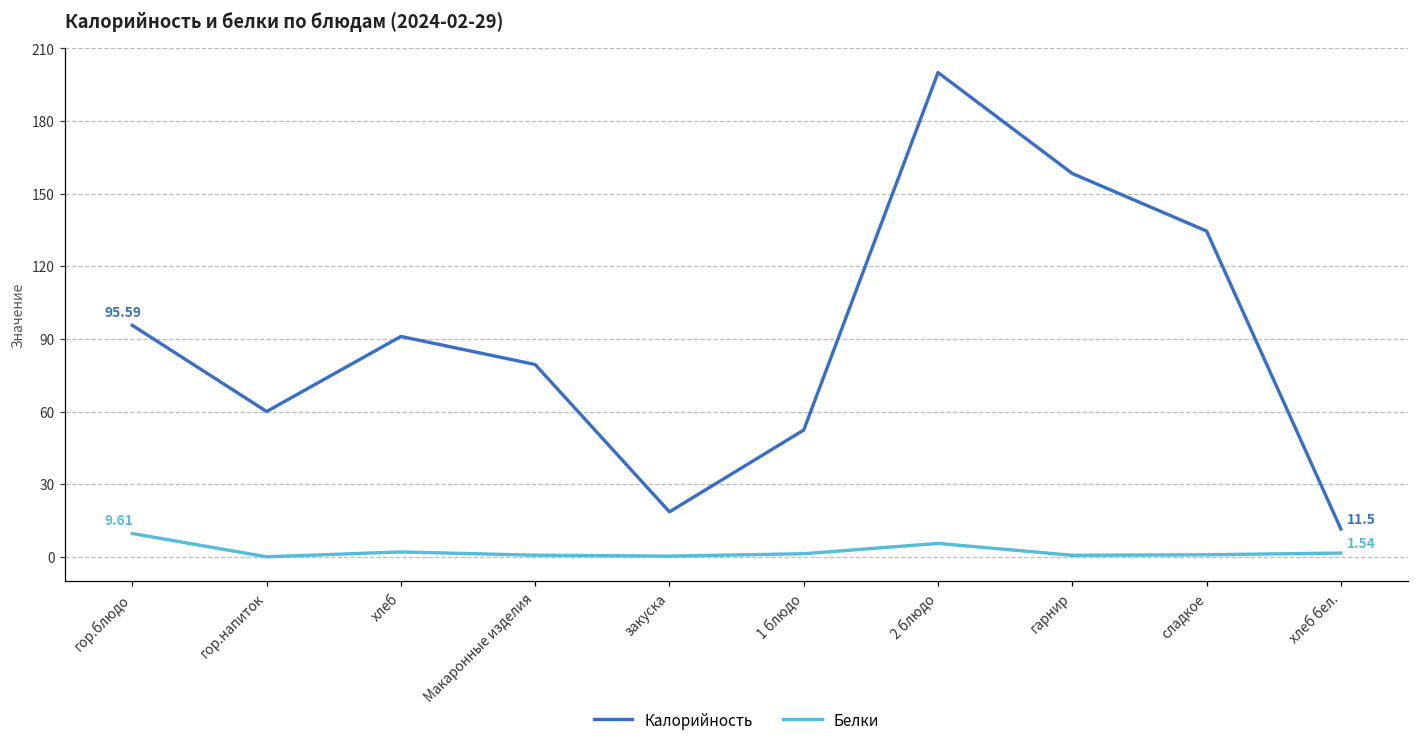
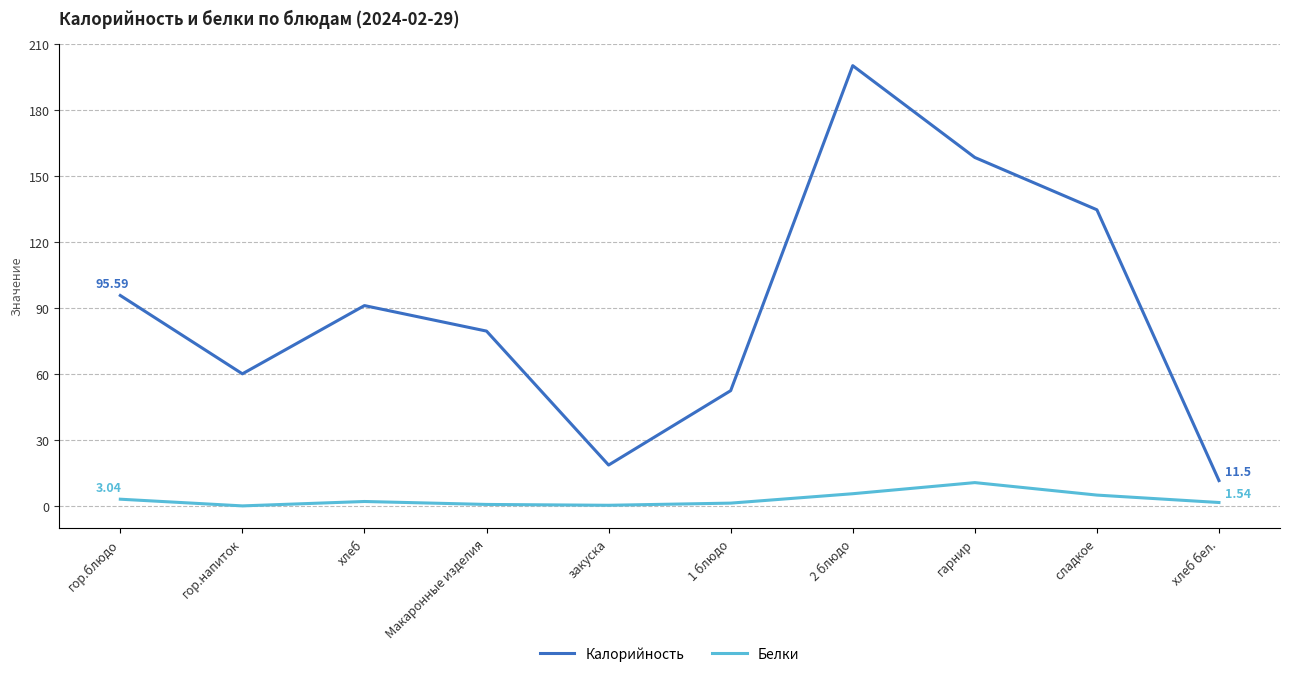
Белки, гор.блюдо: 9.61 -> 3.04
Белки, гарнир: 1 -> 11
Белки, сладкое: 1 -> 5
